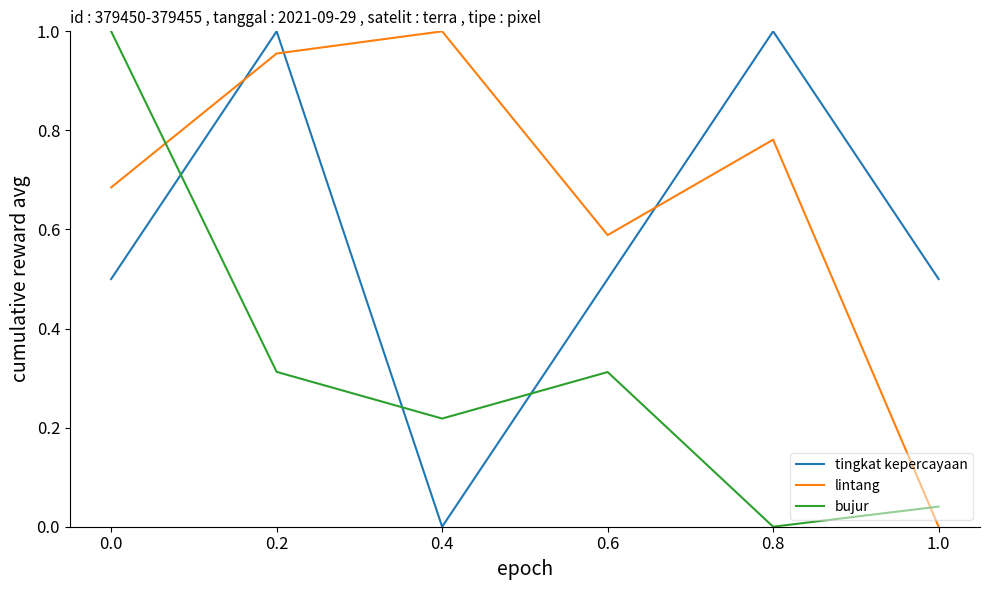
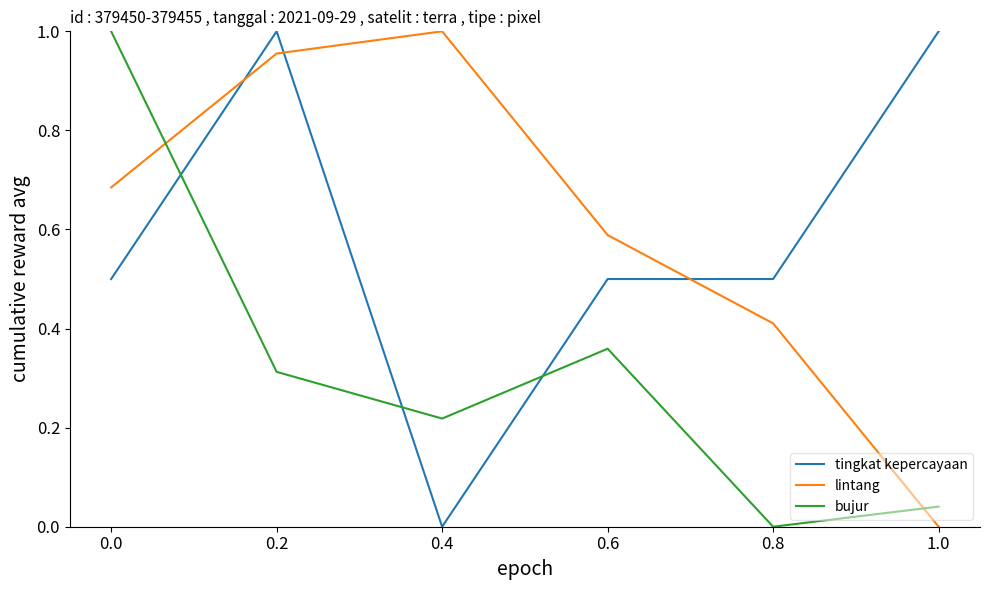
bujur, 0.6: 0.31 -> 0.36
tingkat kepercayaan, 0.8: 1.00 -> 0.50
lintang, 0.8: 0.78 -> 0.41
tingkat kepercayaan, 1.0: 0.50 -> 1.00
